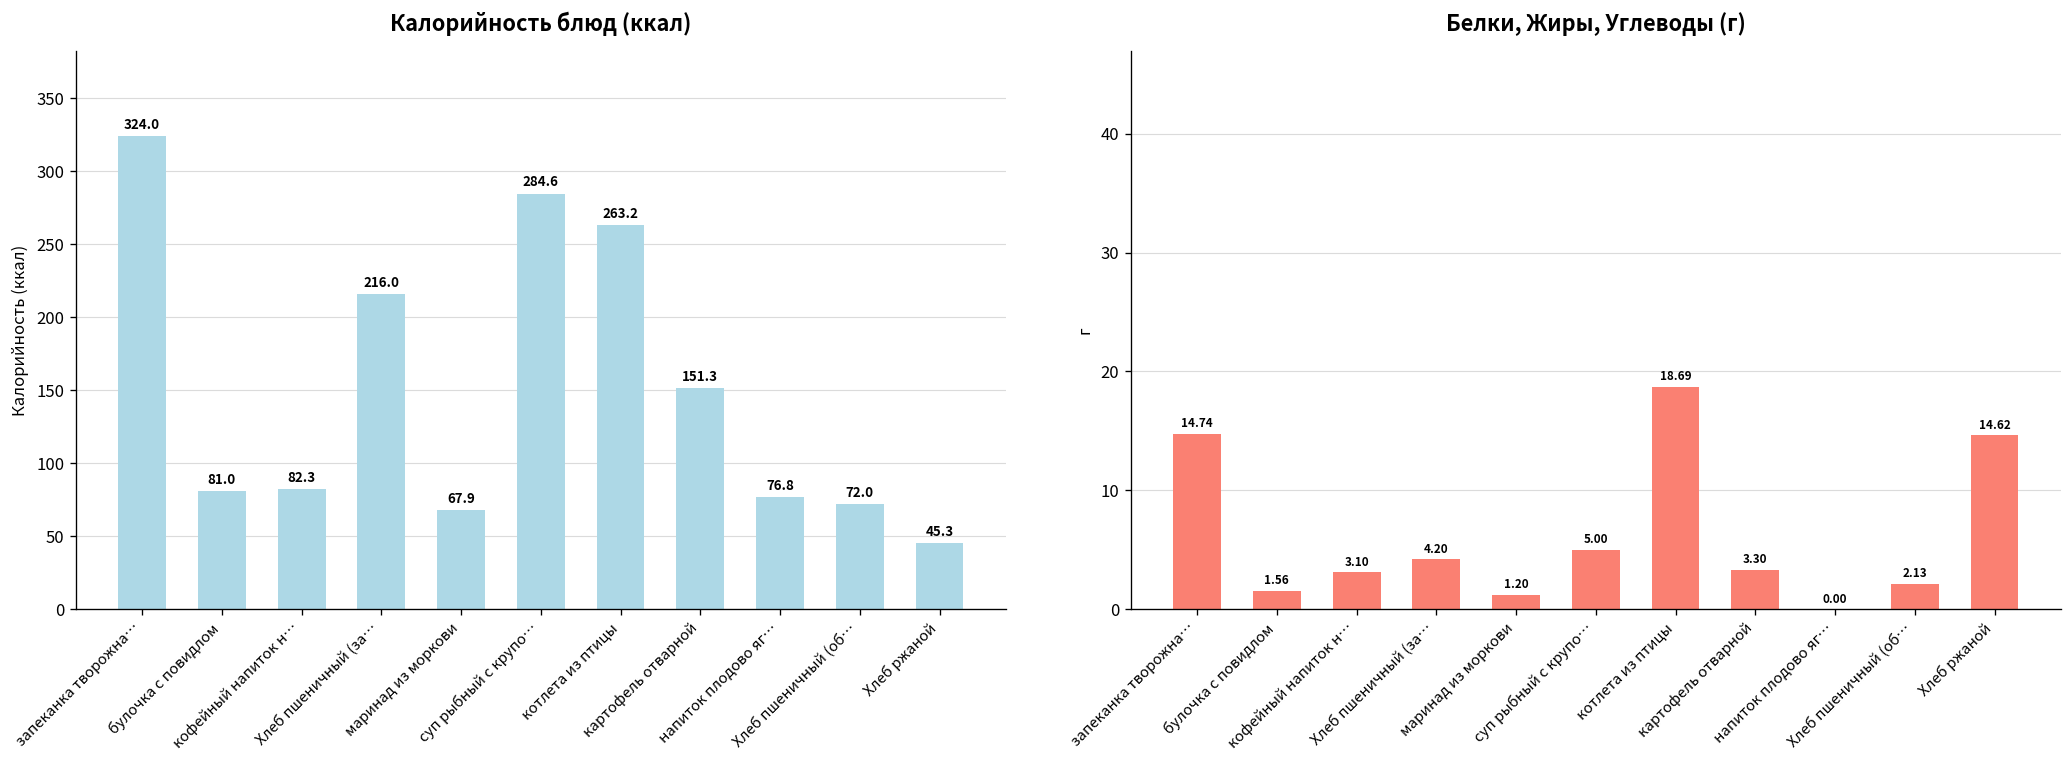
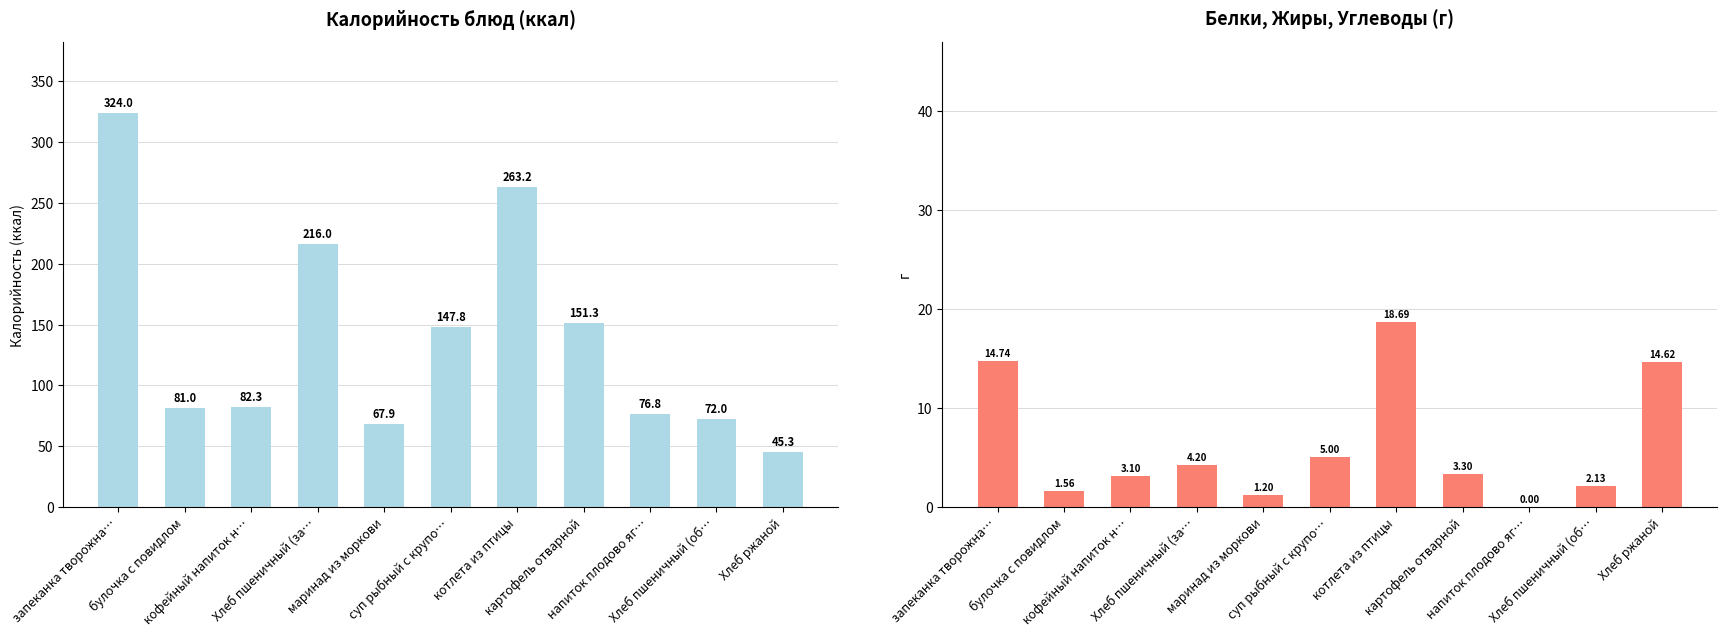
Калорийность блюд (ккал), суп рыбный с крупо…: 284.6 -> 147.8
